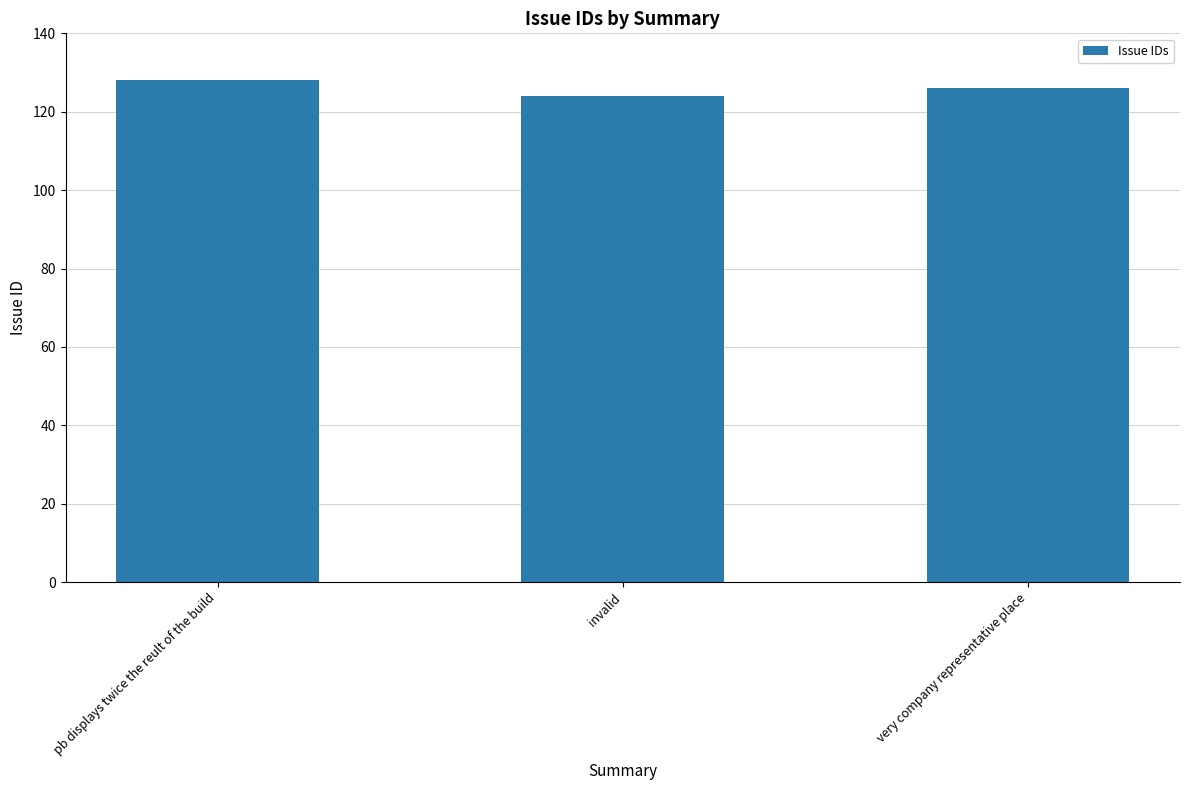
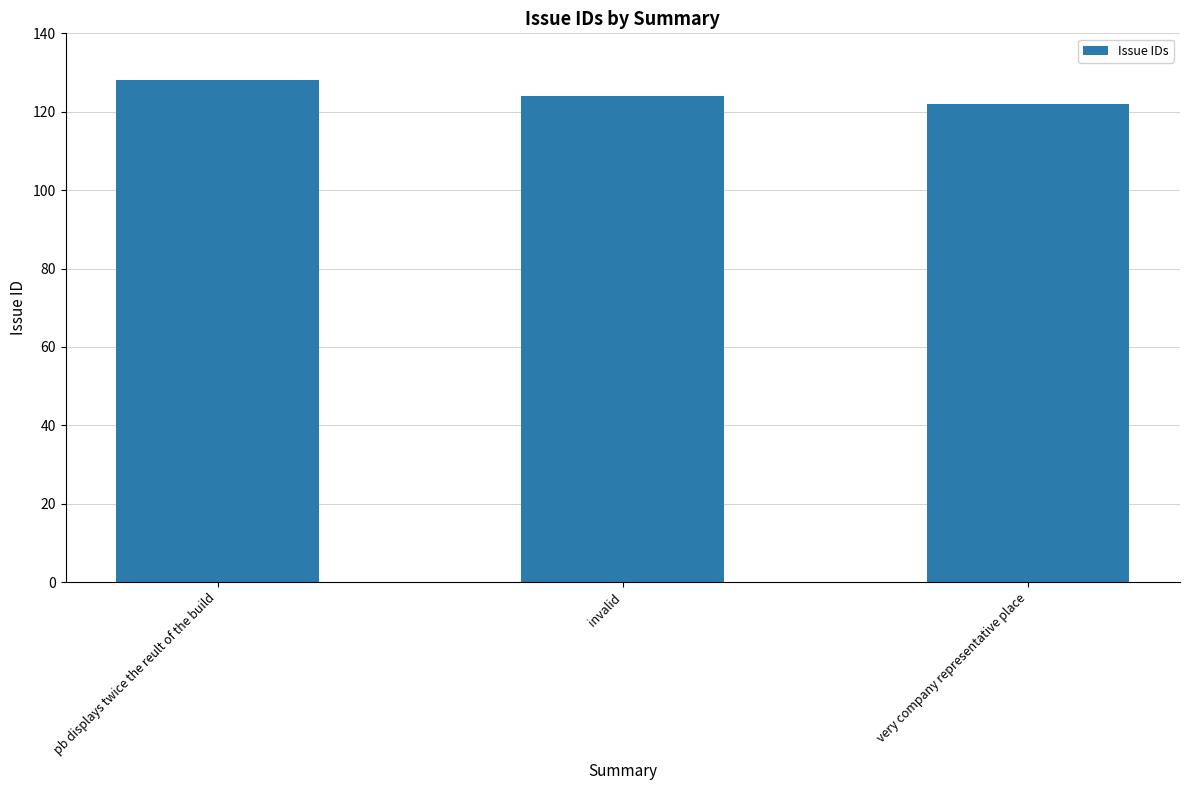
very company representative place: 126 -> 122
